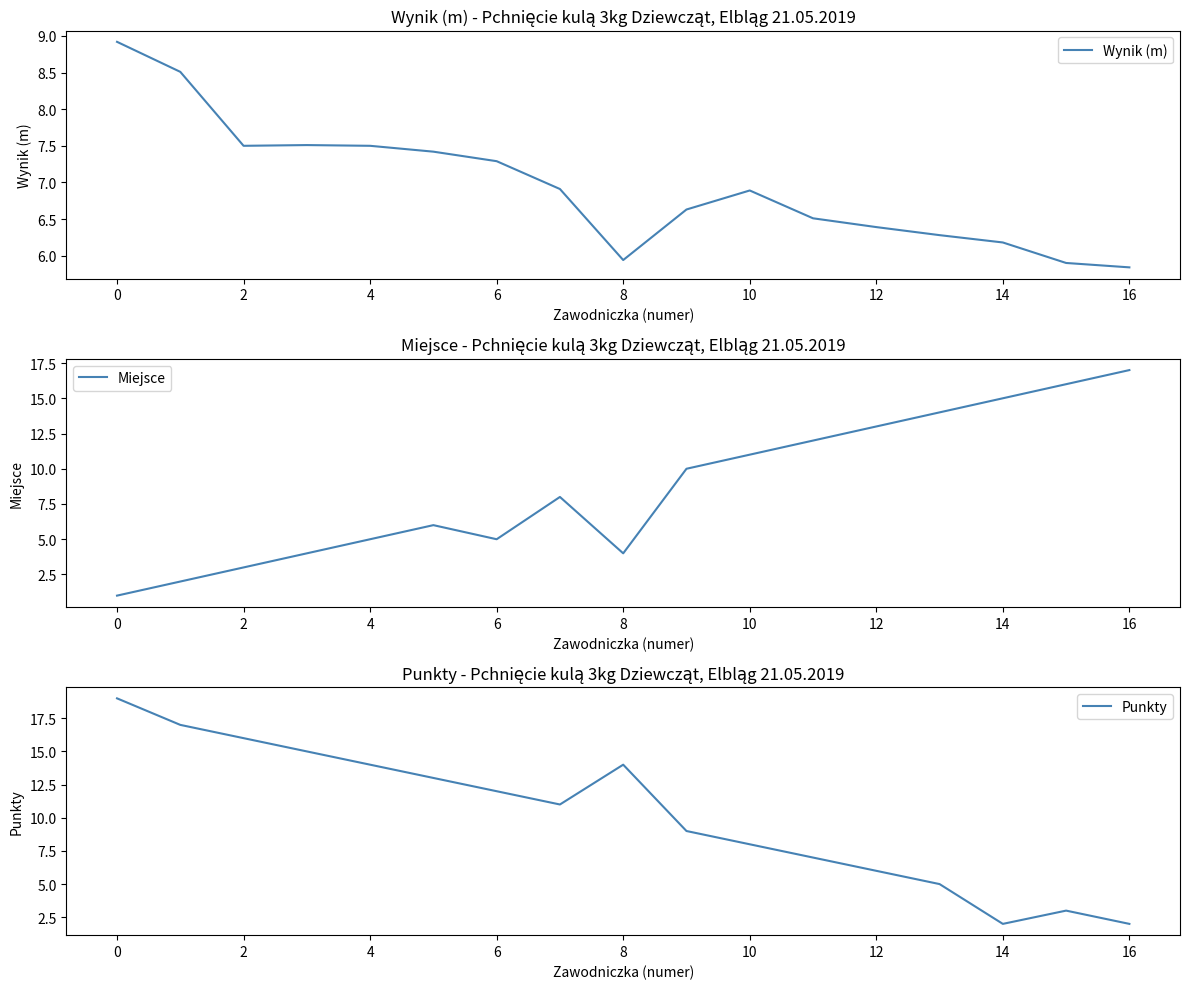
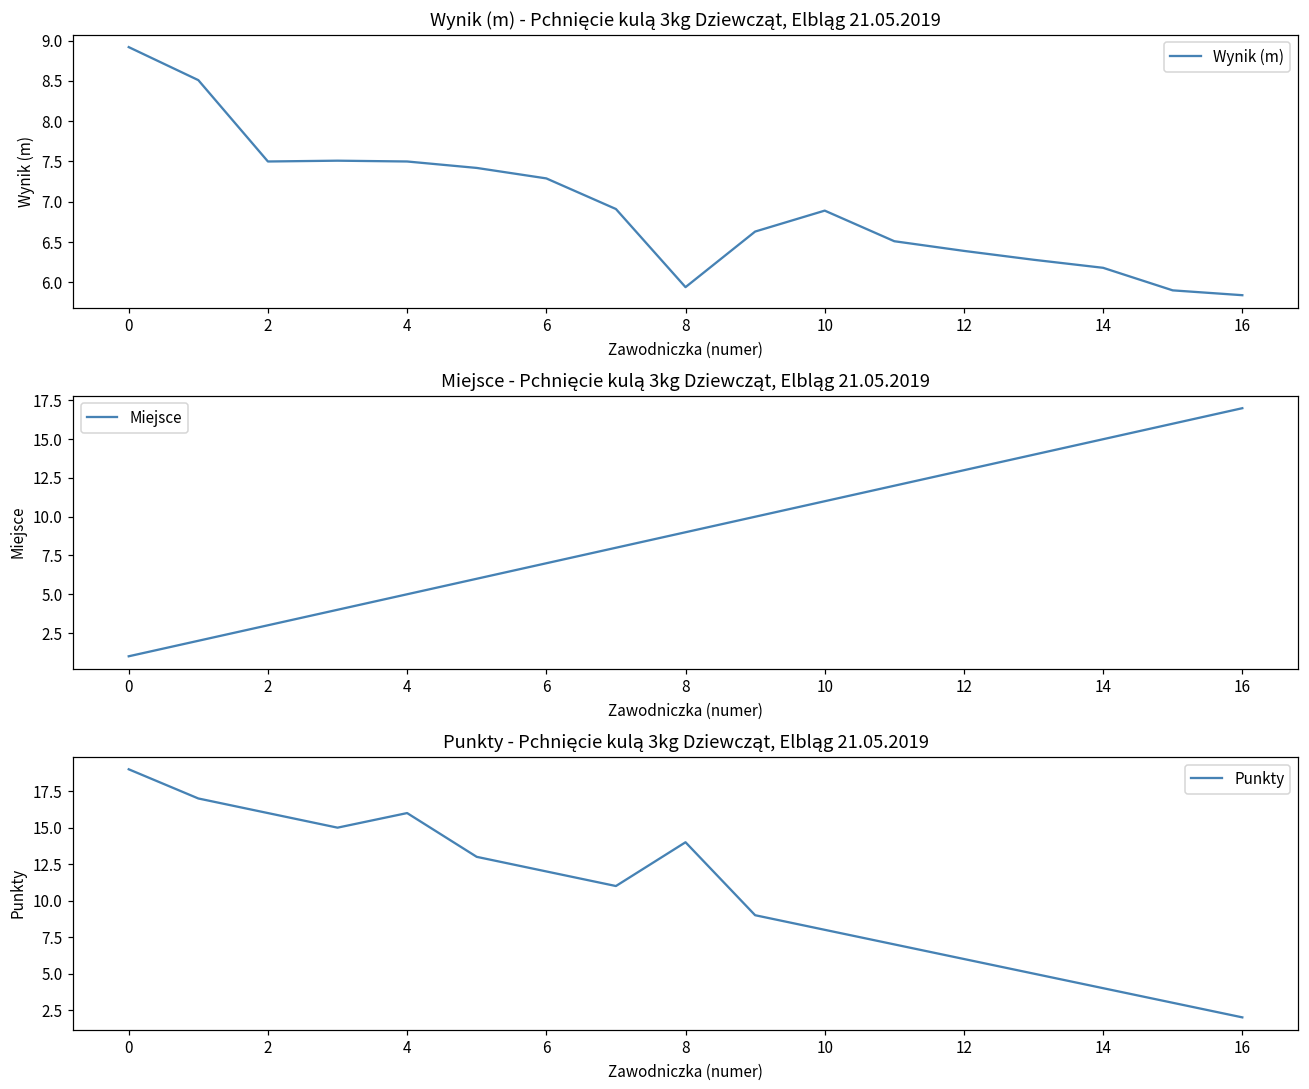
Miejsce - Pchnięcie kulą 3kg Dziewcząt, Elbląg 21.05.2019, 6: 5 -> 7
Miejsce - Pchnięcie kulą 3kg Dziewcząt, Elbląg 21.05.2019, 8: 4 -> 9
Punkty - Pchnięcie kulą 3kg Dziewcząt, Elbląg 21.05.2019, 4: 14 -> 16
Punkty - Pchnięcie kulą 3kg Dziewcząt, Elbląg 21.05.2019, 14: 2 -> 4
